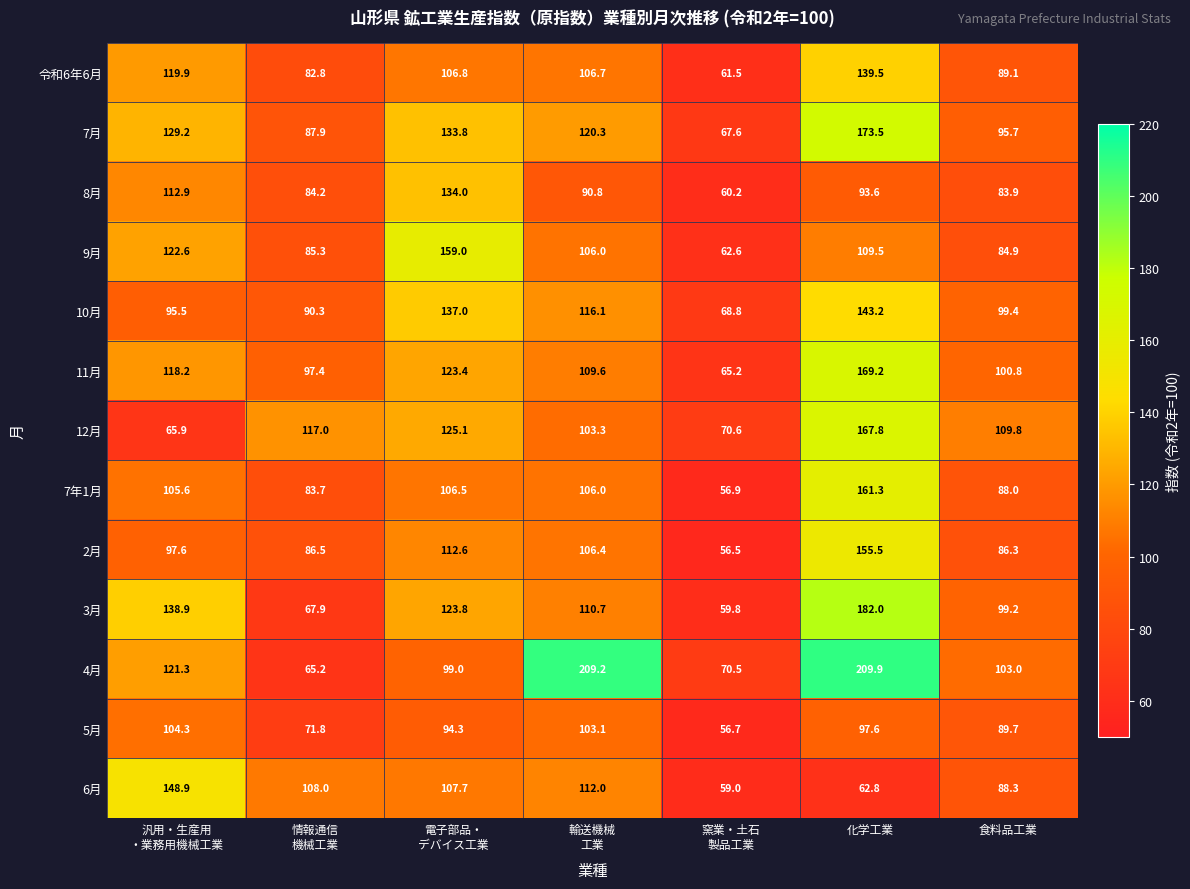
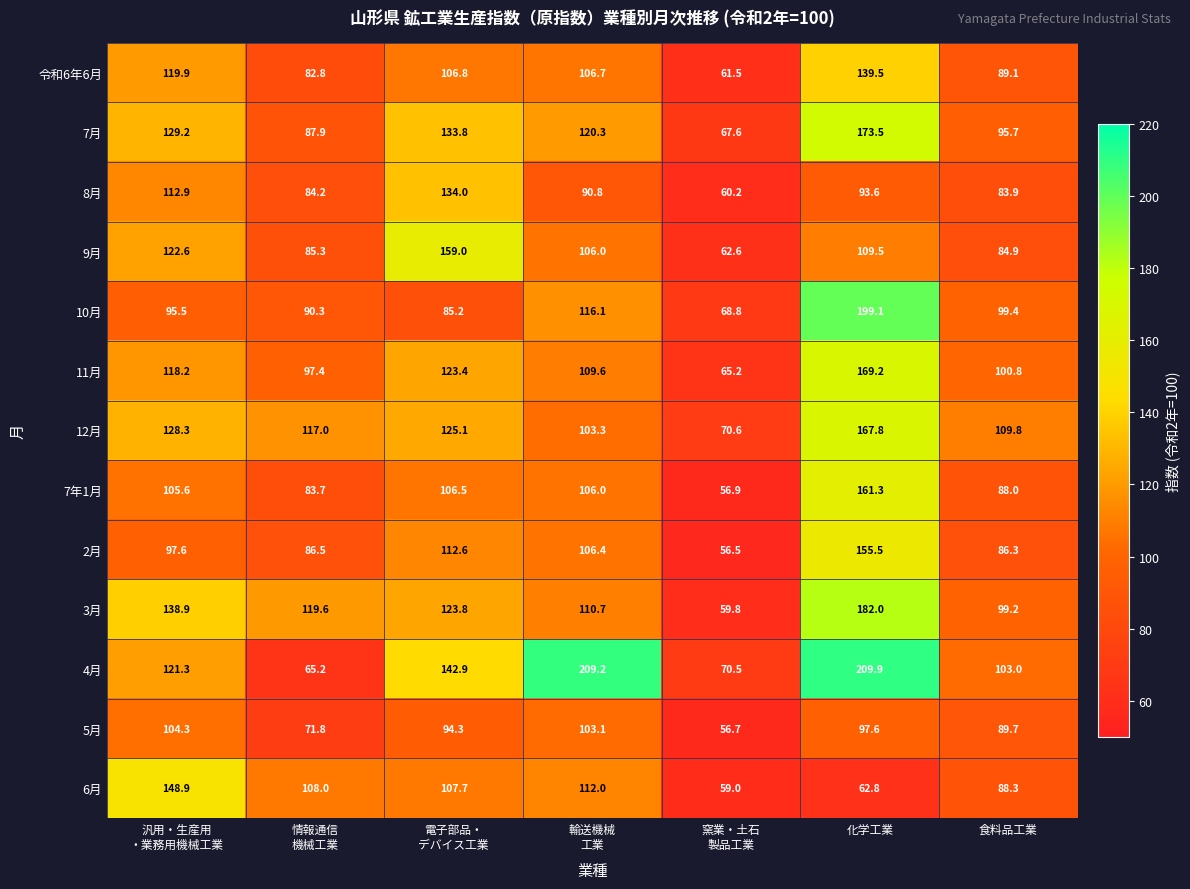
10月, 電子部品・ デバイス工業: 137.0 -> 85.2
10月, 化学工業: 143.2 -> 199.1
12月, 汎用・生産用 ・業務用機械工業: 65.9 -> 128.3
3月, 情報通信 機械工業: 67.9 -> 119.6
4月, 電子部品・ デバイス工業: 99.0 -> 142.9
